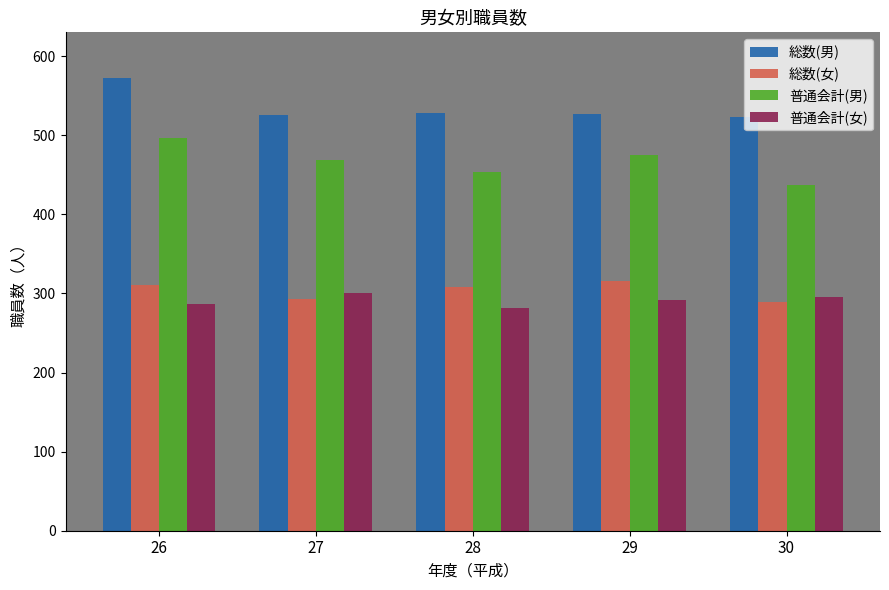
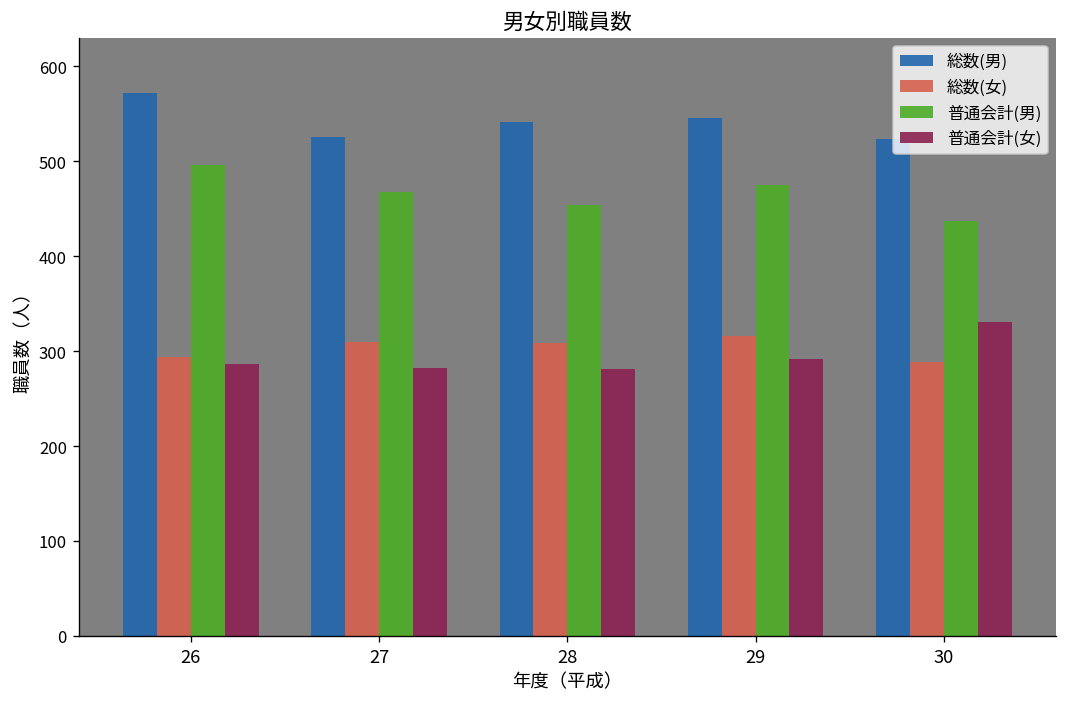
総数(女), 26: 310 -> 290
総数(女), 27: 290 -> 310
普通会計(女), 27: 300 -> 280
総数(男), 28: 530 -> 540
総数(男), 29: 530 -> 550
普通会計(女), 30: 300 -> 330
